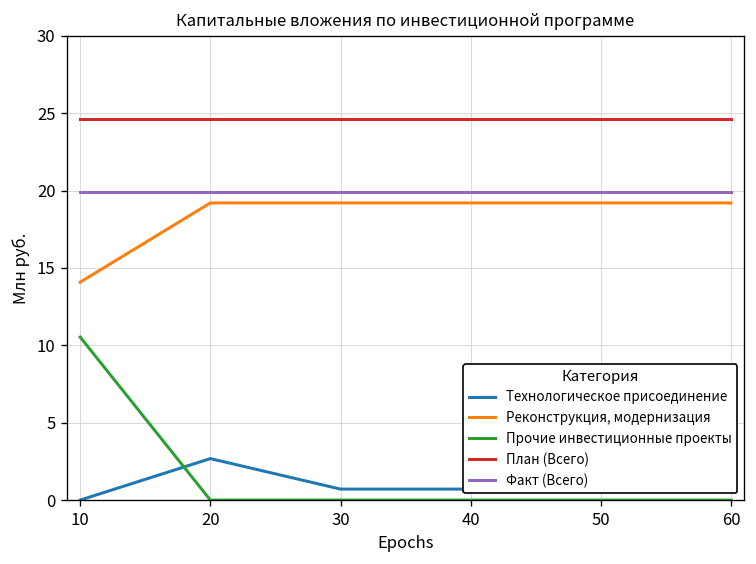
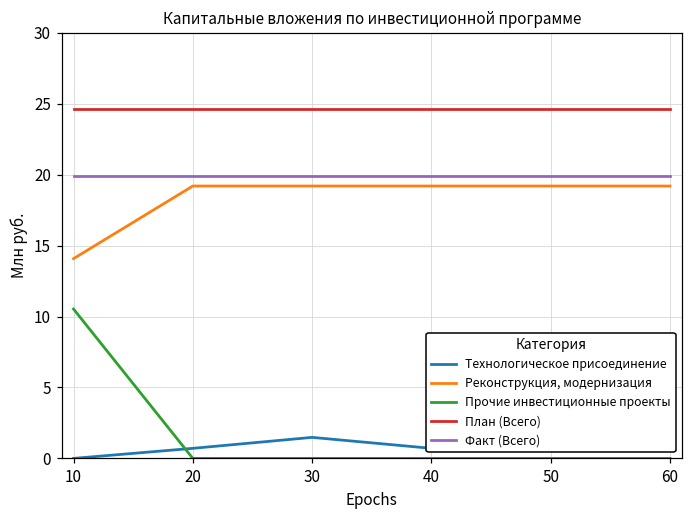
Технологическое присоединение, 20: 2.7 -> 0.7
Технологическое присоединение, 30: 0.7 -> 1.5
